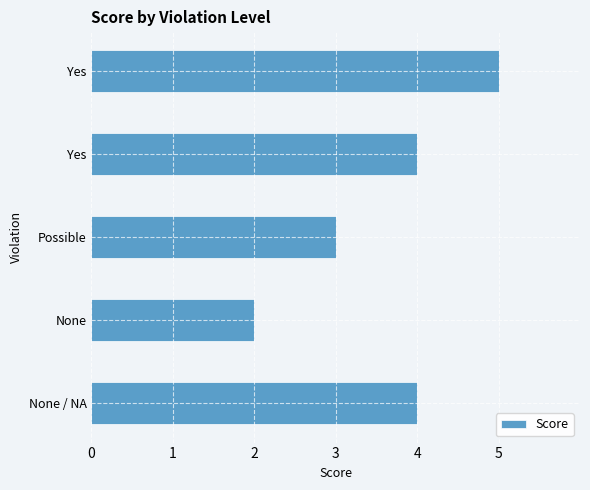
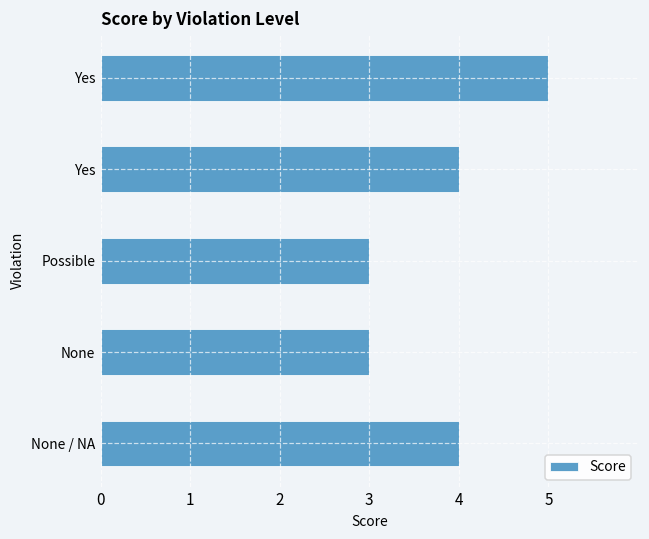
None: 2 -> 3
